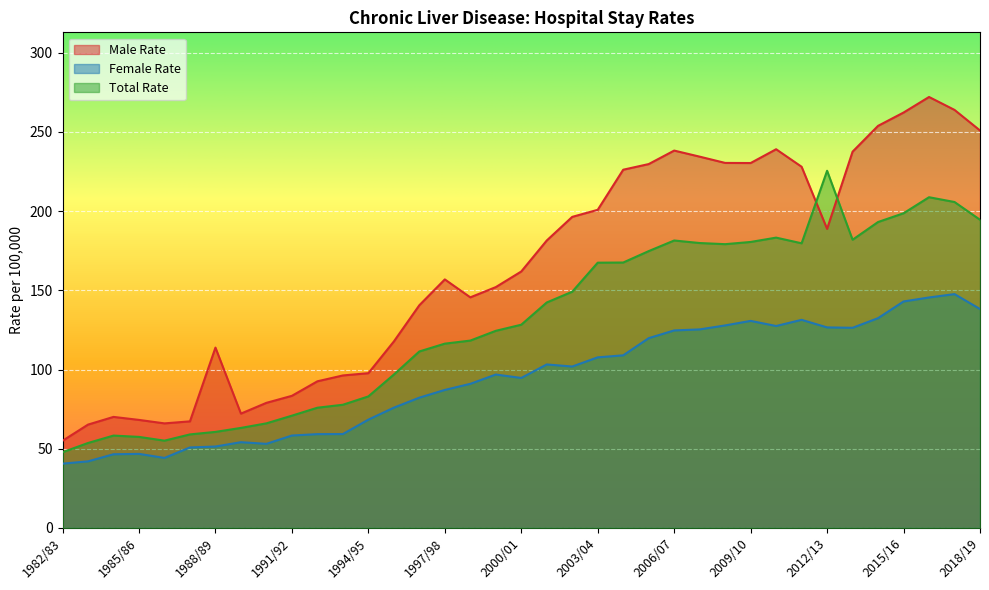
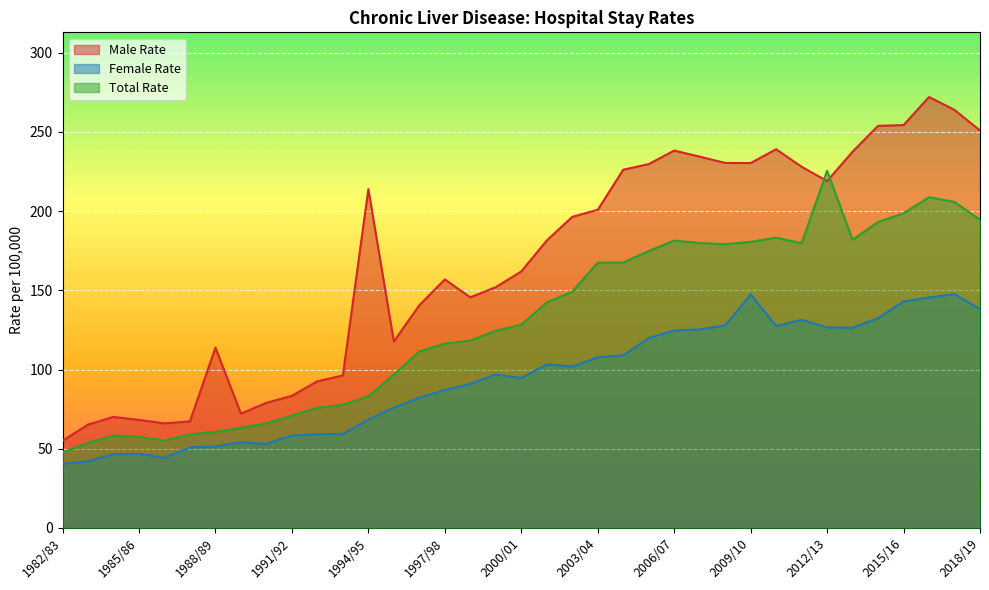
Male Rate, 1994/95: 98 -> 214
Female Rate, 2009/10: 131 -> 147
Male Rate, 2012/13: 189 -> 219
Male Rate, 2015/16: 262 -> 254
